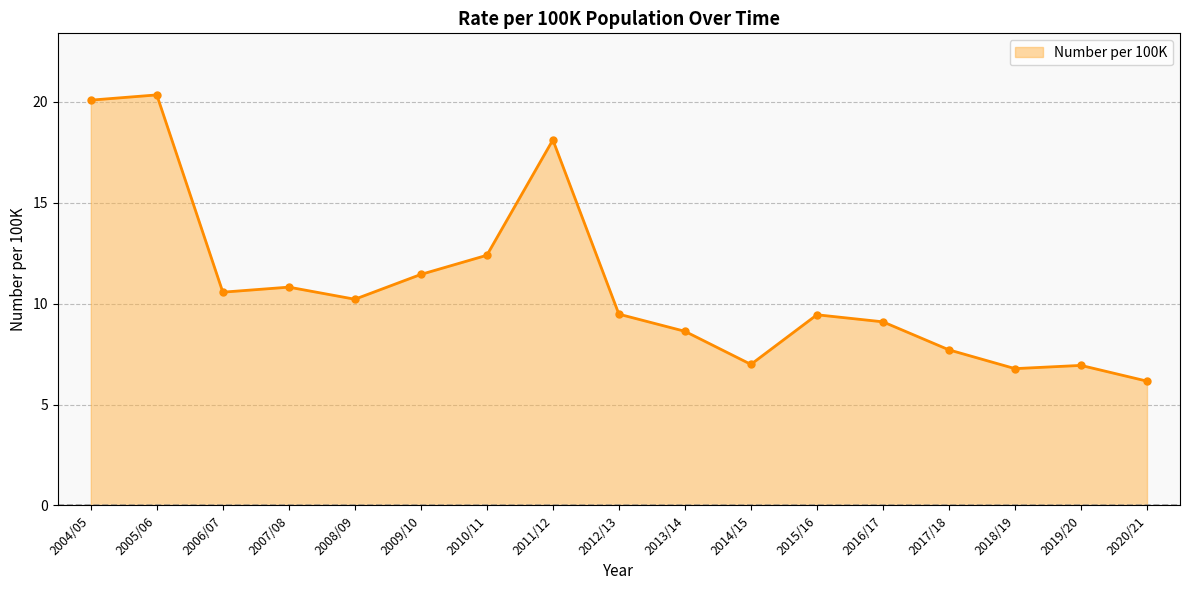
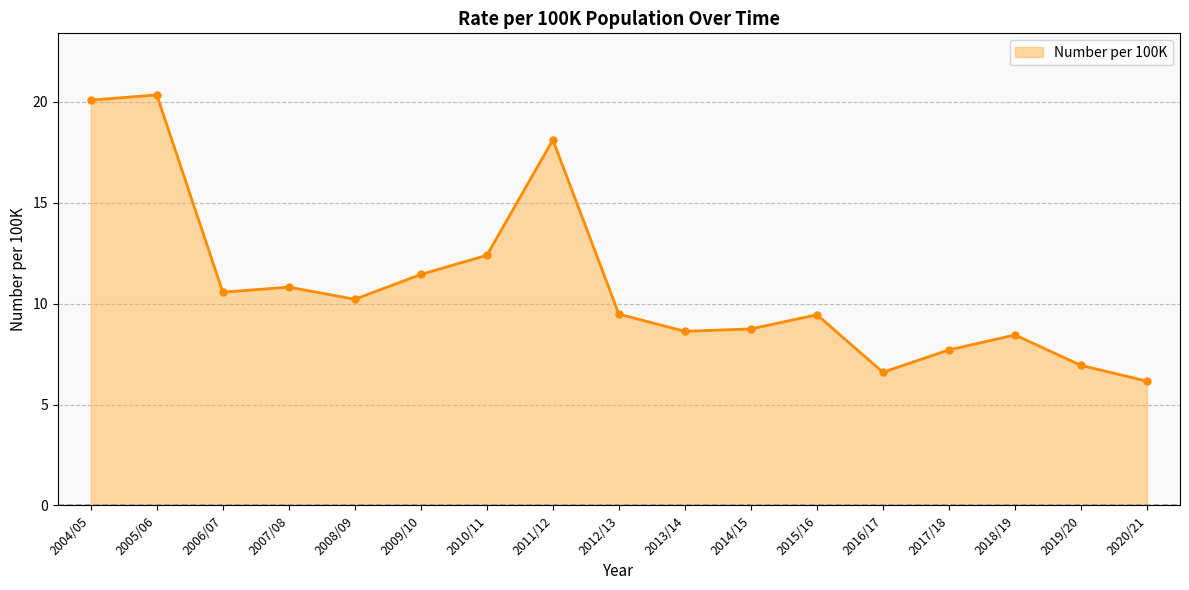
2014/15: 7.0 -> 8.8
2016/17: 9.1 -> 6.6
2018/19: 6.8 -> 8.5
